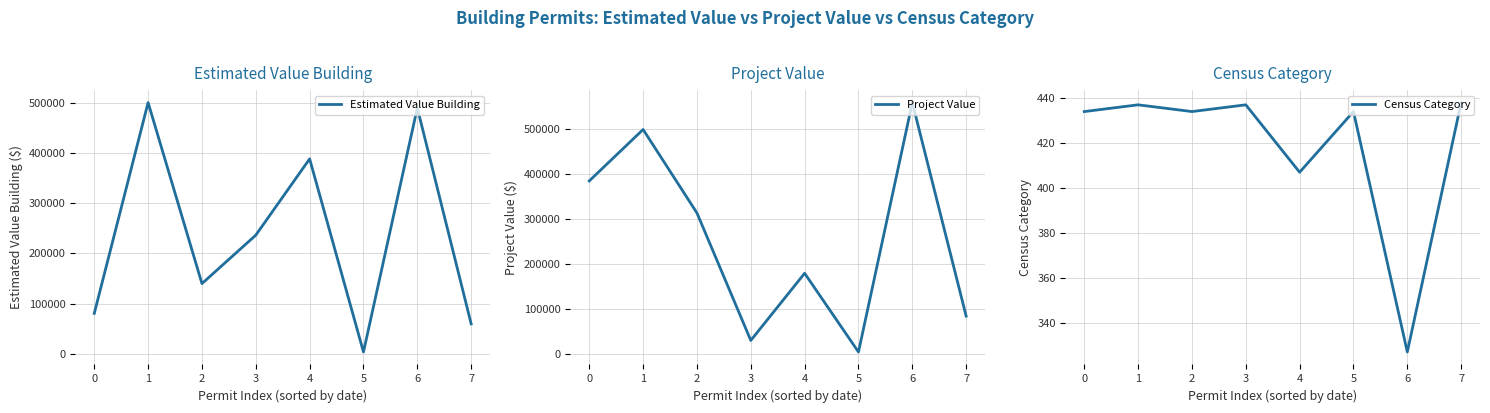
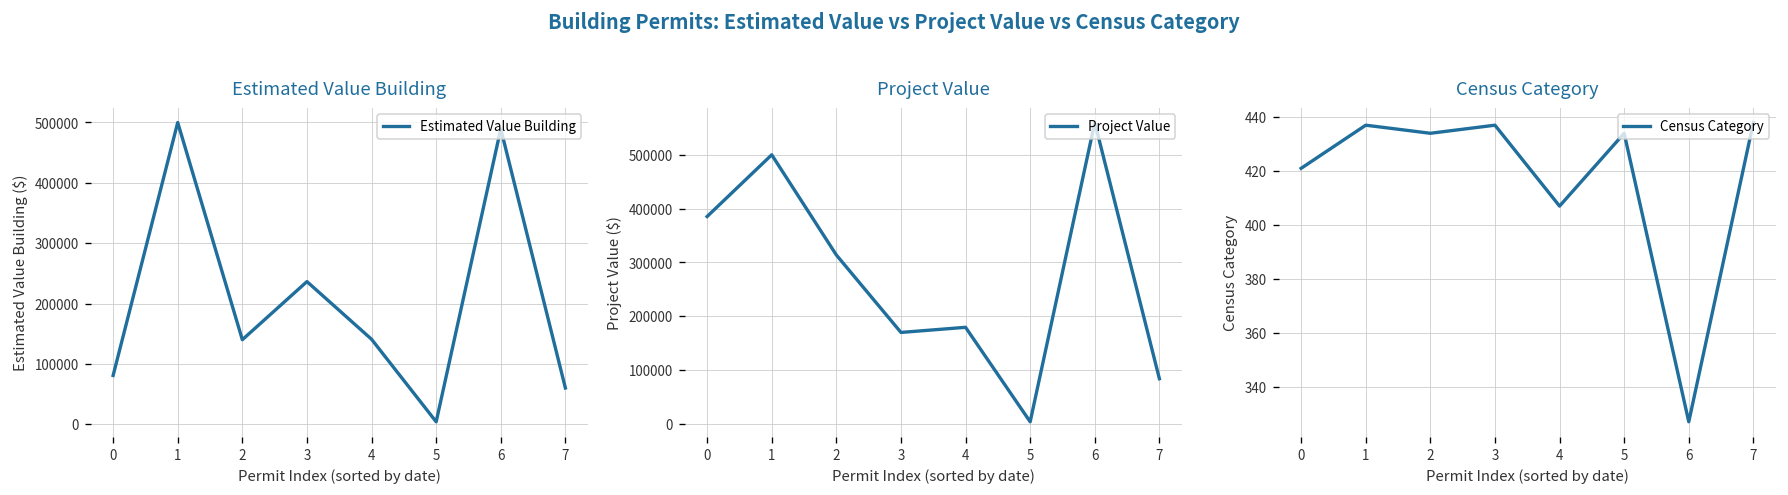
Estimated Value Building, 4: 390000 -> 140000
Project Value, 3: 30000 -> 170000
Census Category, 0: 434 -> 421
